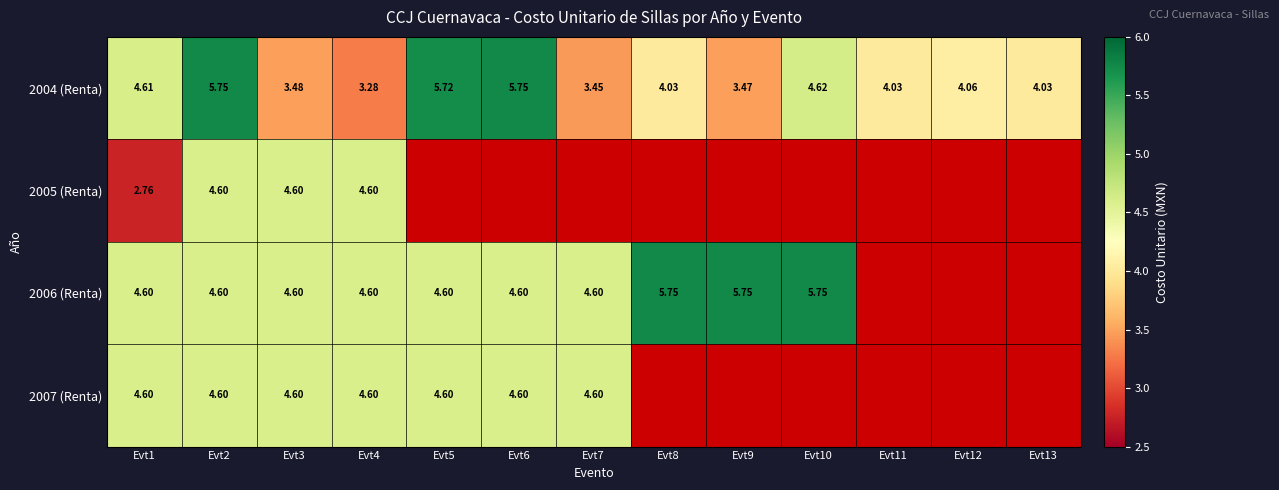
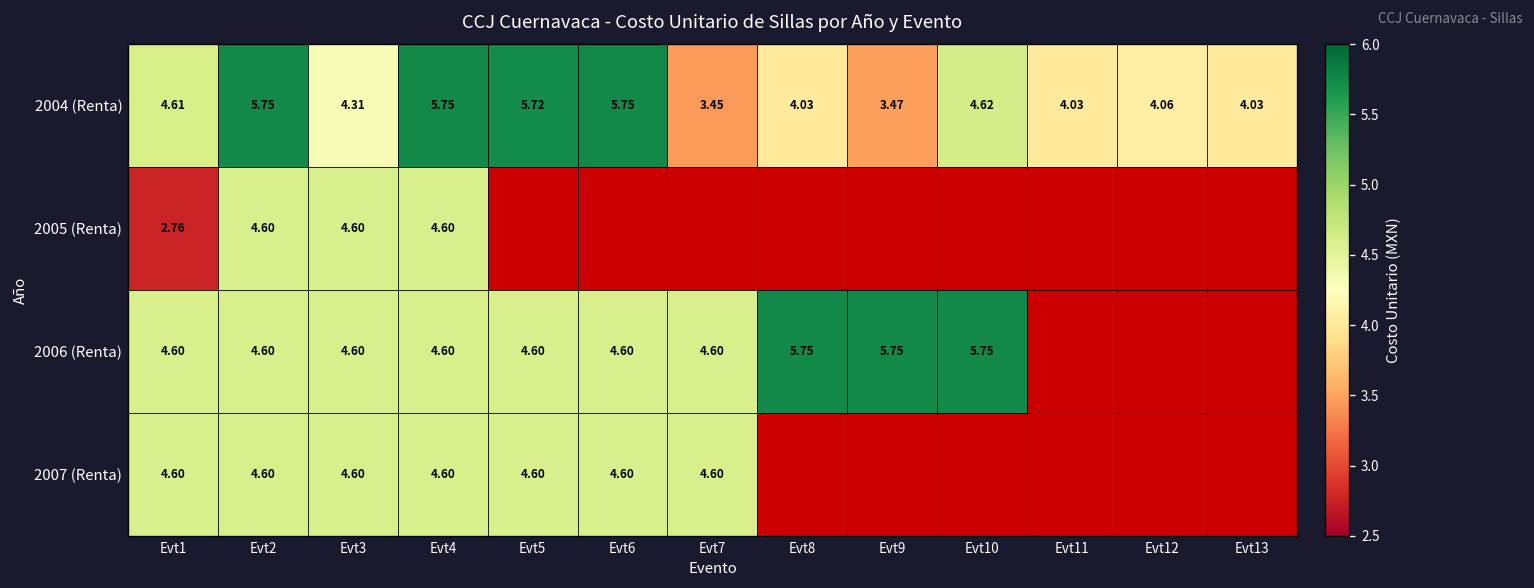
2004 (Renta), Evt3: 3.48 -> 4.31
2004 (Renta), Evt4: 3.28 -> 5.75
